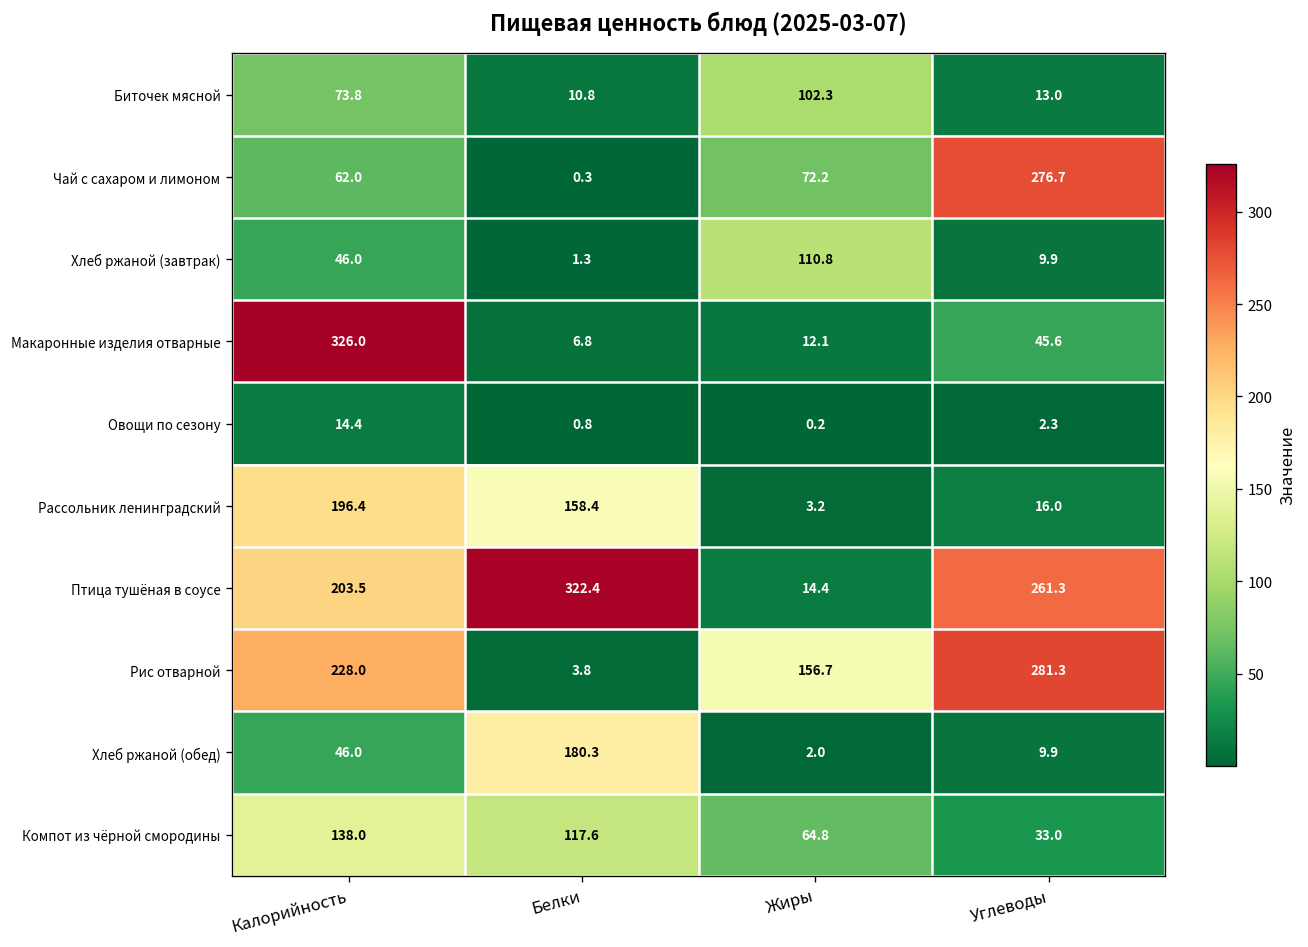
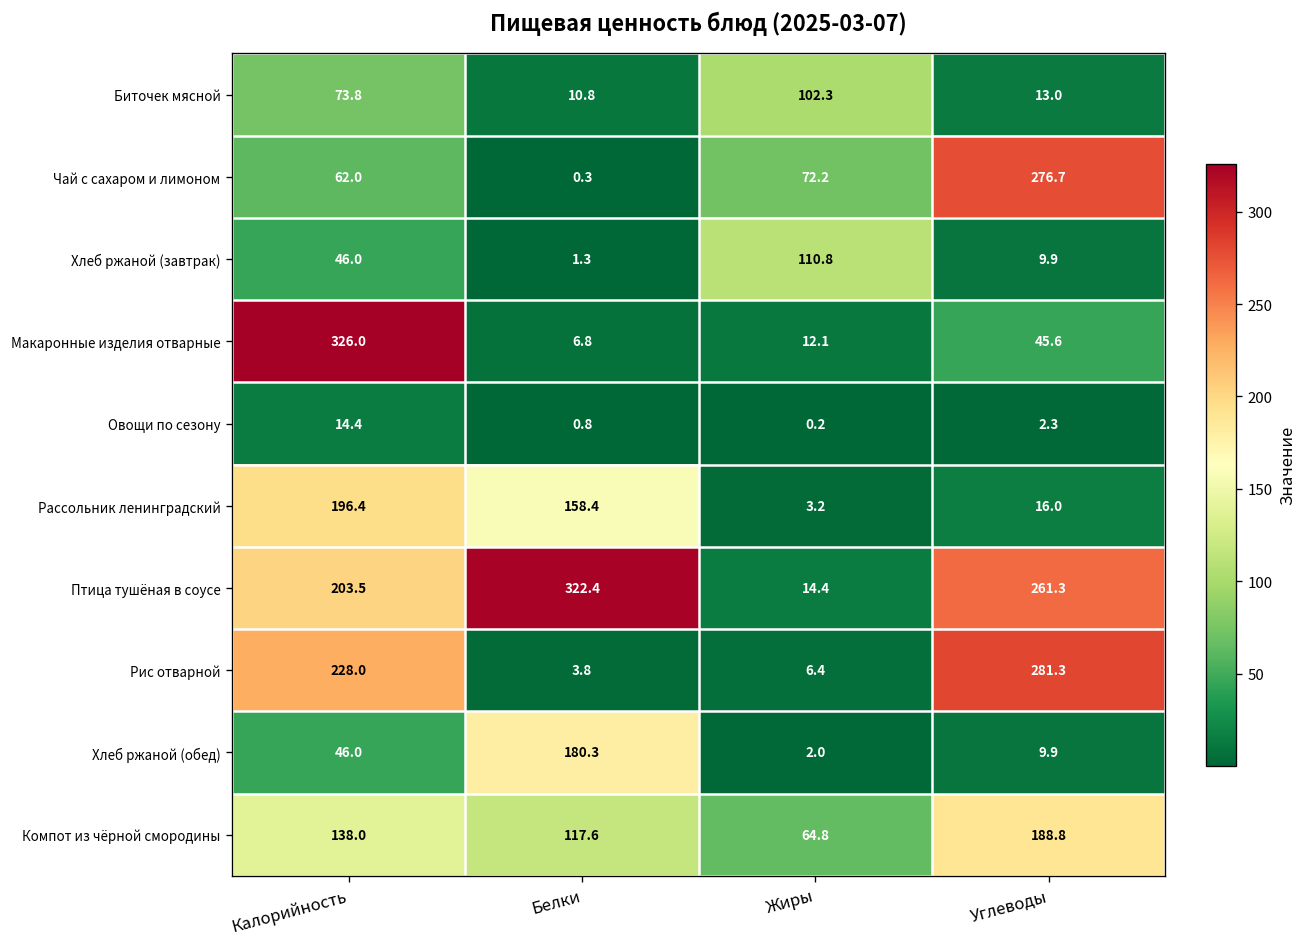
Рис отварной, Жиры: 156.7 -> 6.4
Компот из чёрной смородины, Углеводы: 33.0 -> 188.8
